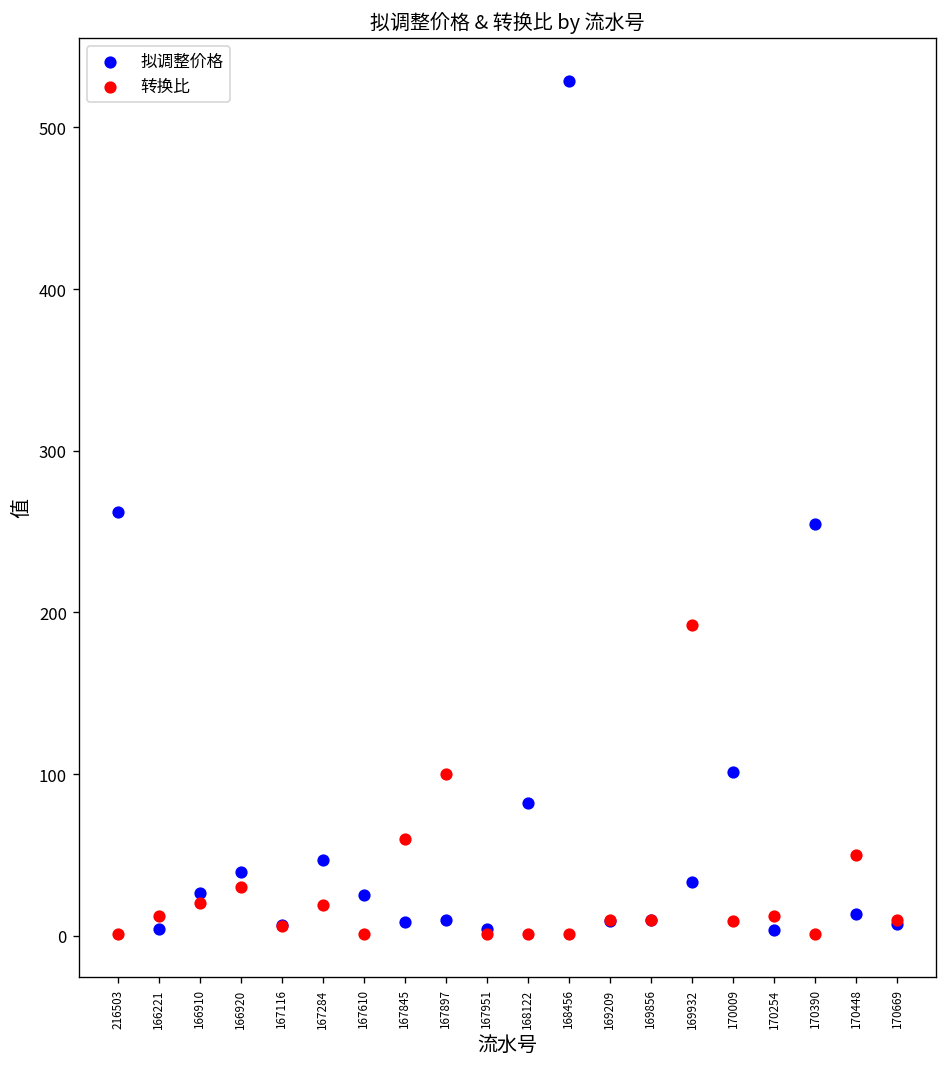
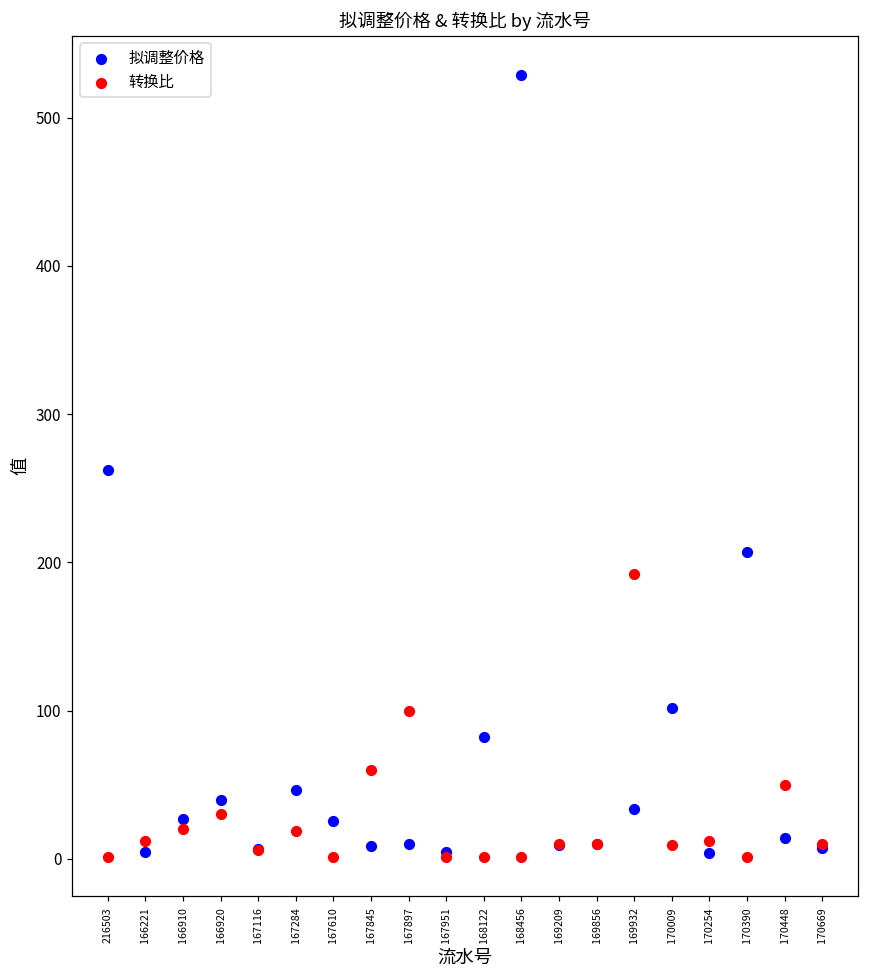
拟调整价格, 170390: 255 -> 207
